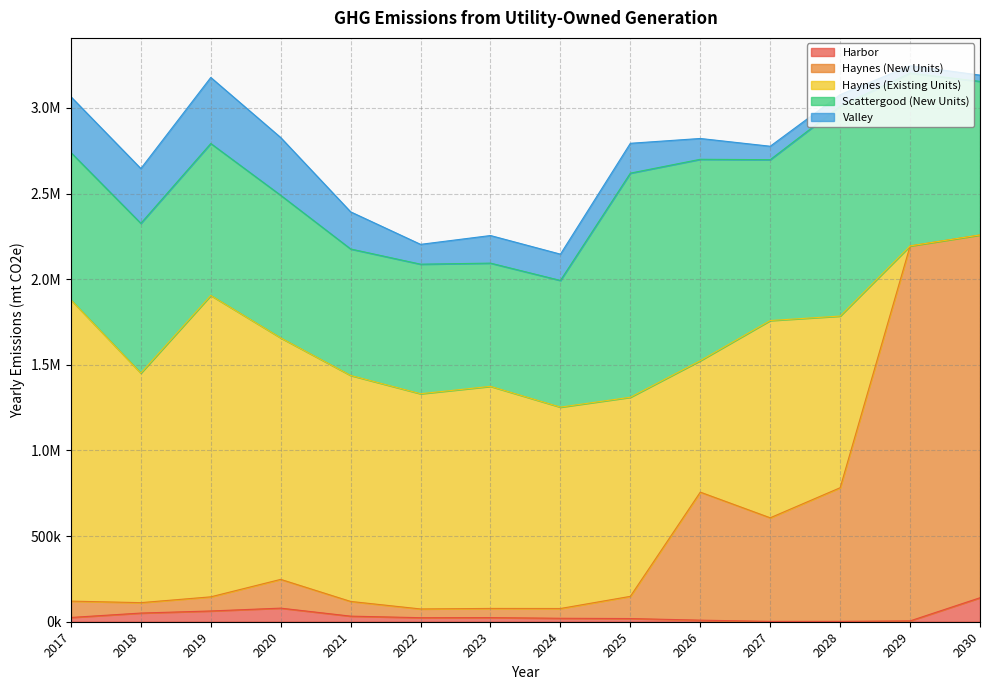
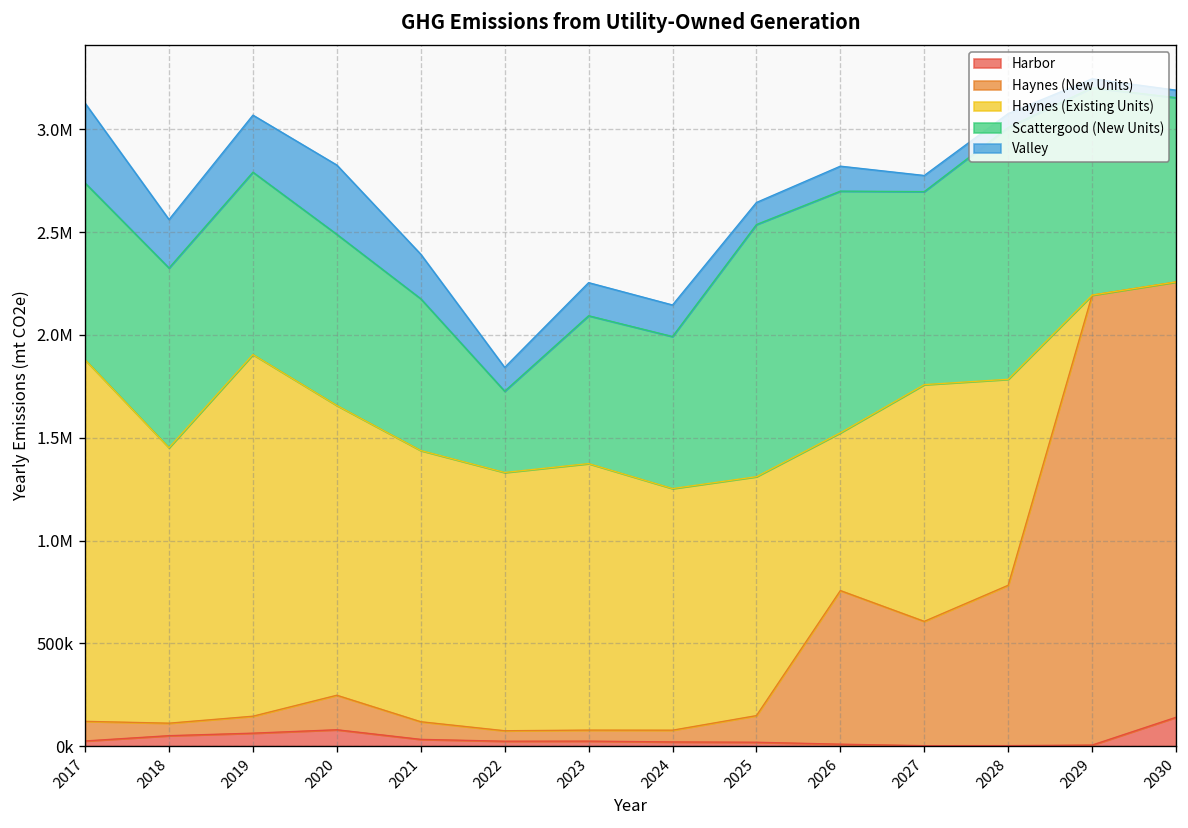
Valley, 2017: 330000 -> 390000
Valley, 2018: 320000 -> 240000
Valley, 2019: 390000 -> 280000
Scattergood (New Units), 2022: 760000 -> 400000
Scattergood (New Units), 2025: 1310000 -> 1230000
Valley, 2025: 170000 -> 110000
